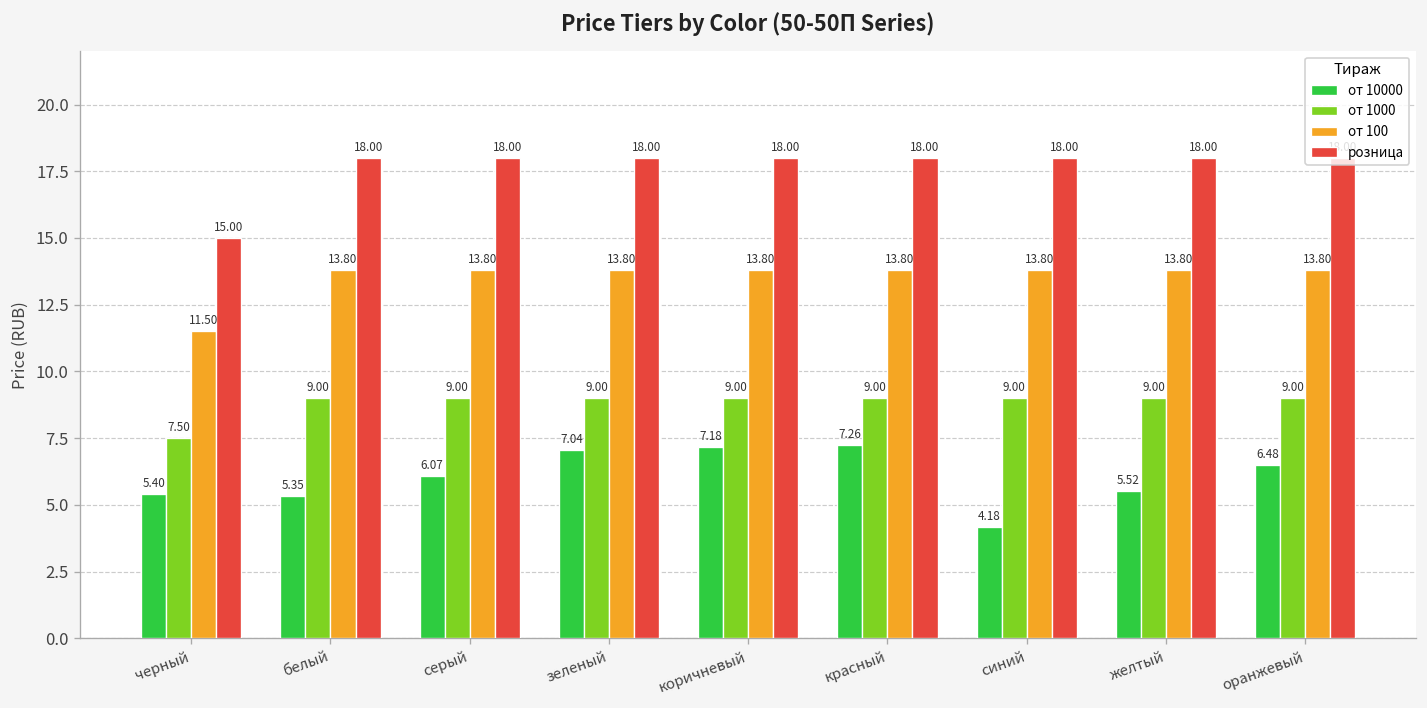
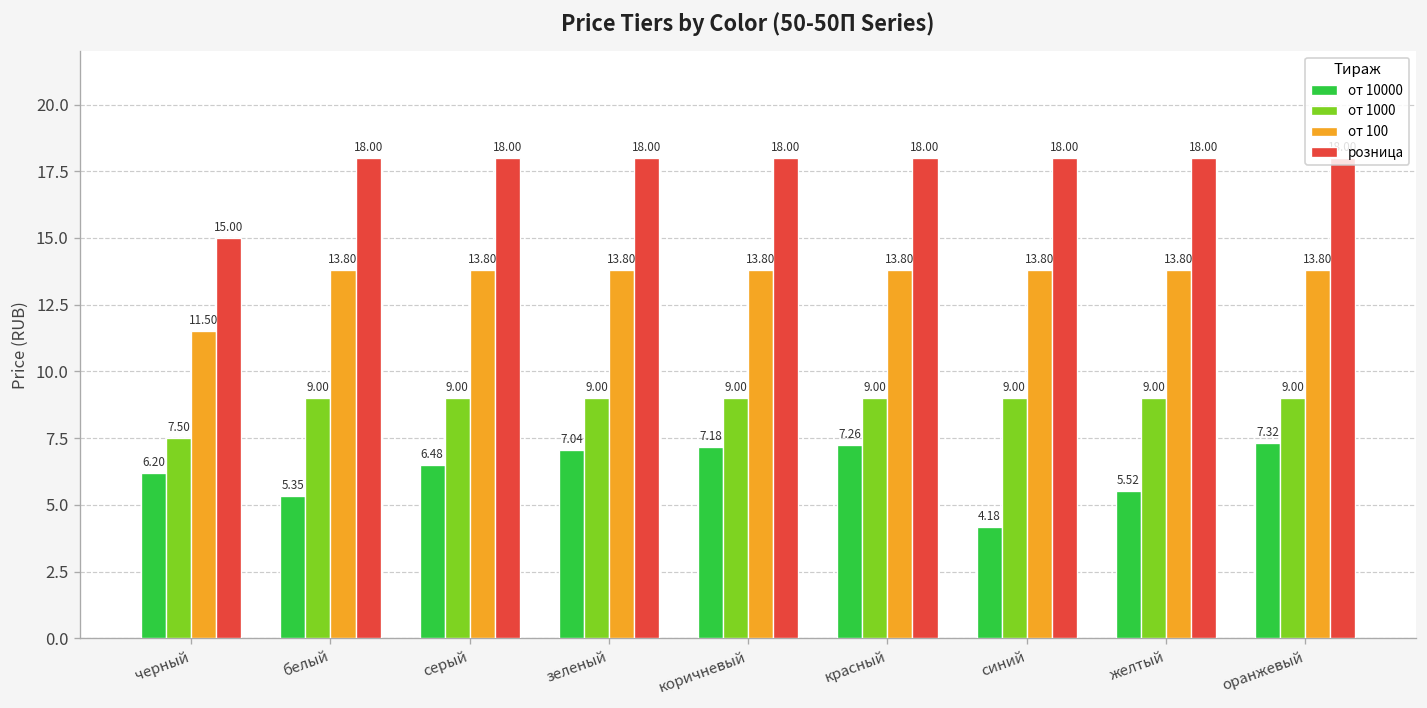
от 10000, черный: 5.40 -> 6.20
от 10000, серый: 6.07 -> 6.48
от 10000, оранжевый: 6.48 -> 7.32
